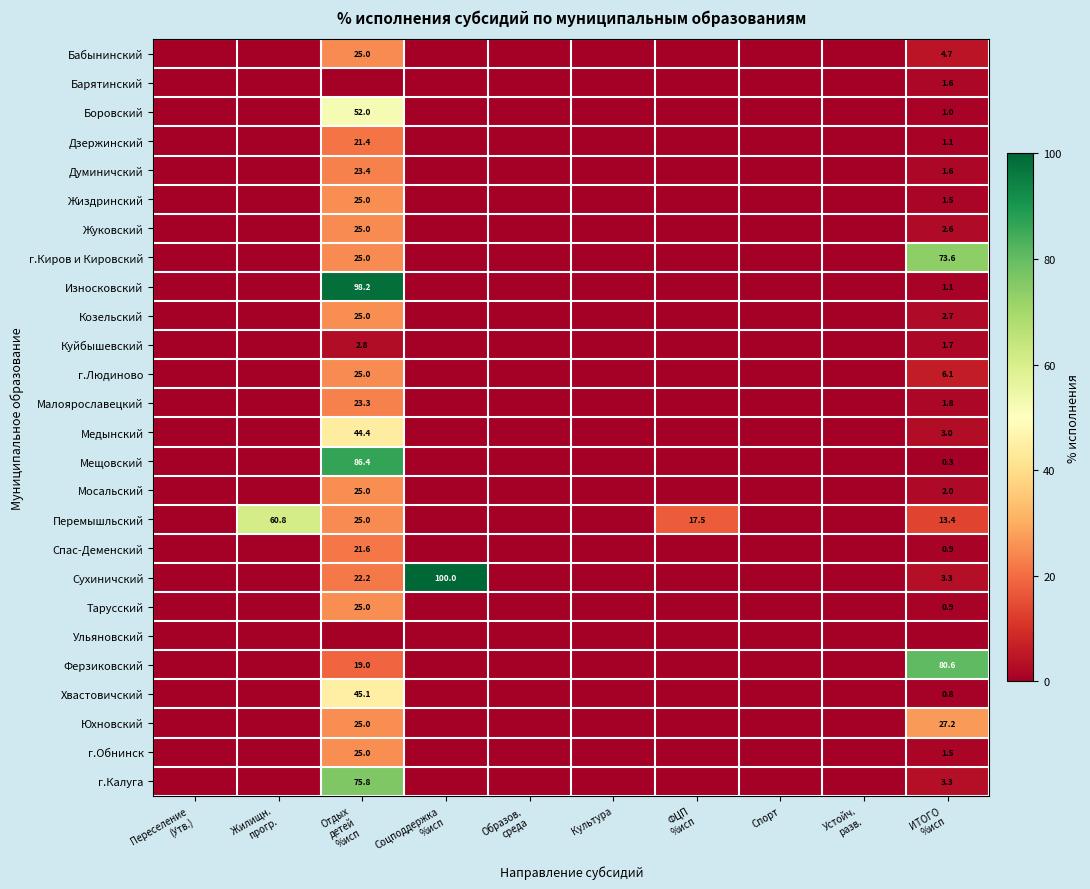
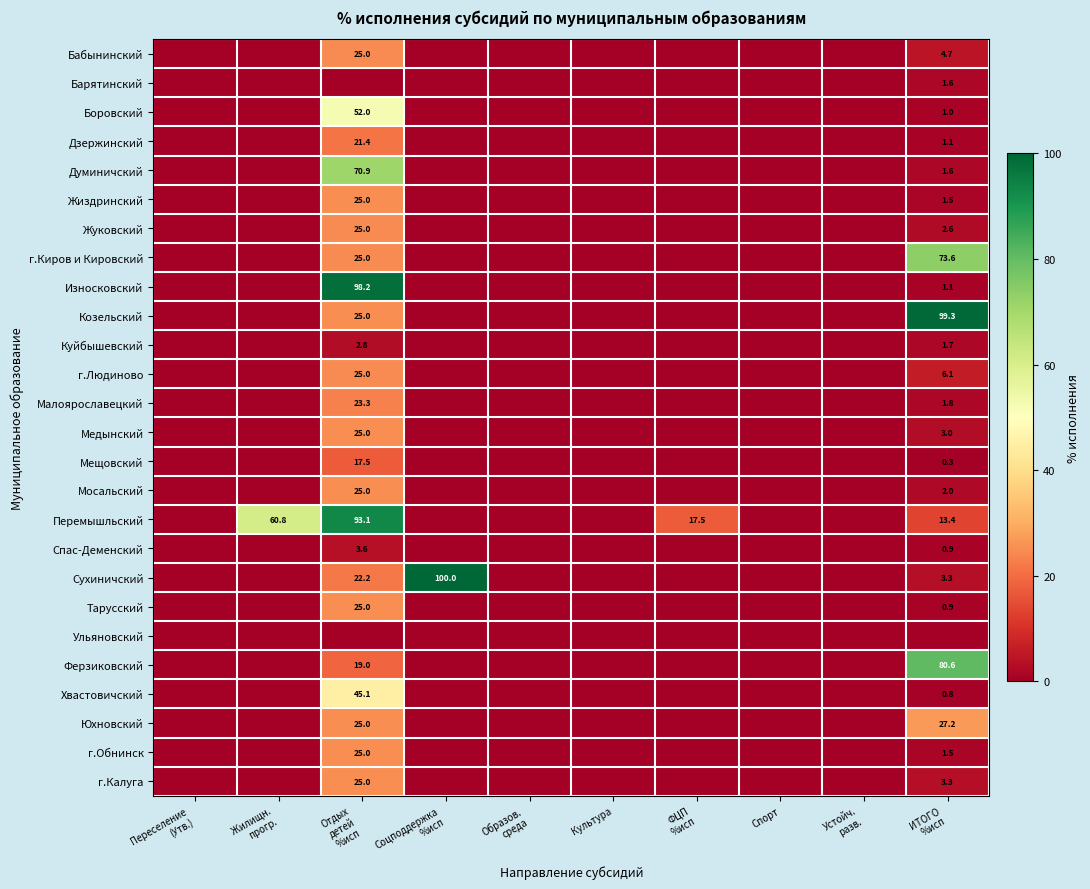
Думиничский, Отдых детей %исп: 23.4 -> 70.9
Козельский, ИТОГО %исп: 2.7 -> 99.3
Медынский, Отдых детей %исп: 44.4 -> 25.0
Мещовский, Отдых детей %исп: 86.4 -> 17.5
Перемышльский, Отдых детей %исп: 25.0 -> 93.1
Спас-Деменский, Отдых детей %исп: 21.6 -> 3.6
г.Калуга, Отдых детей %исп: 75.8 -> 25.0
